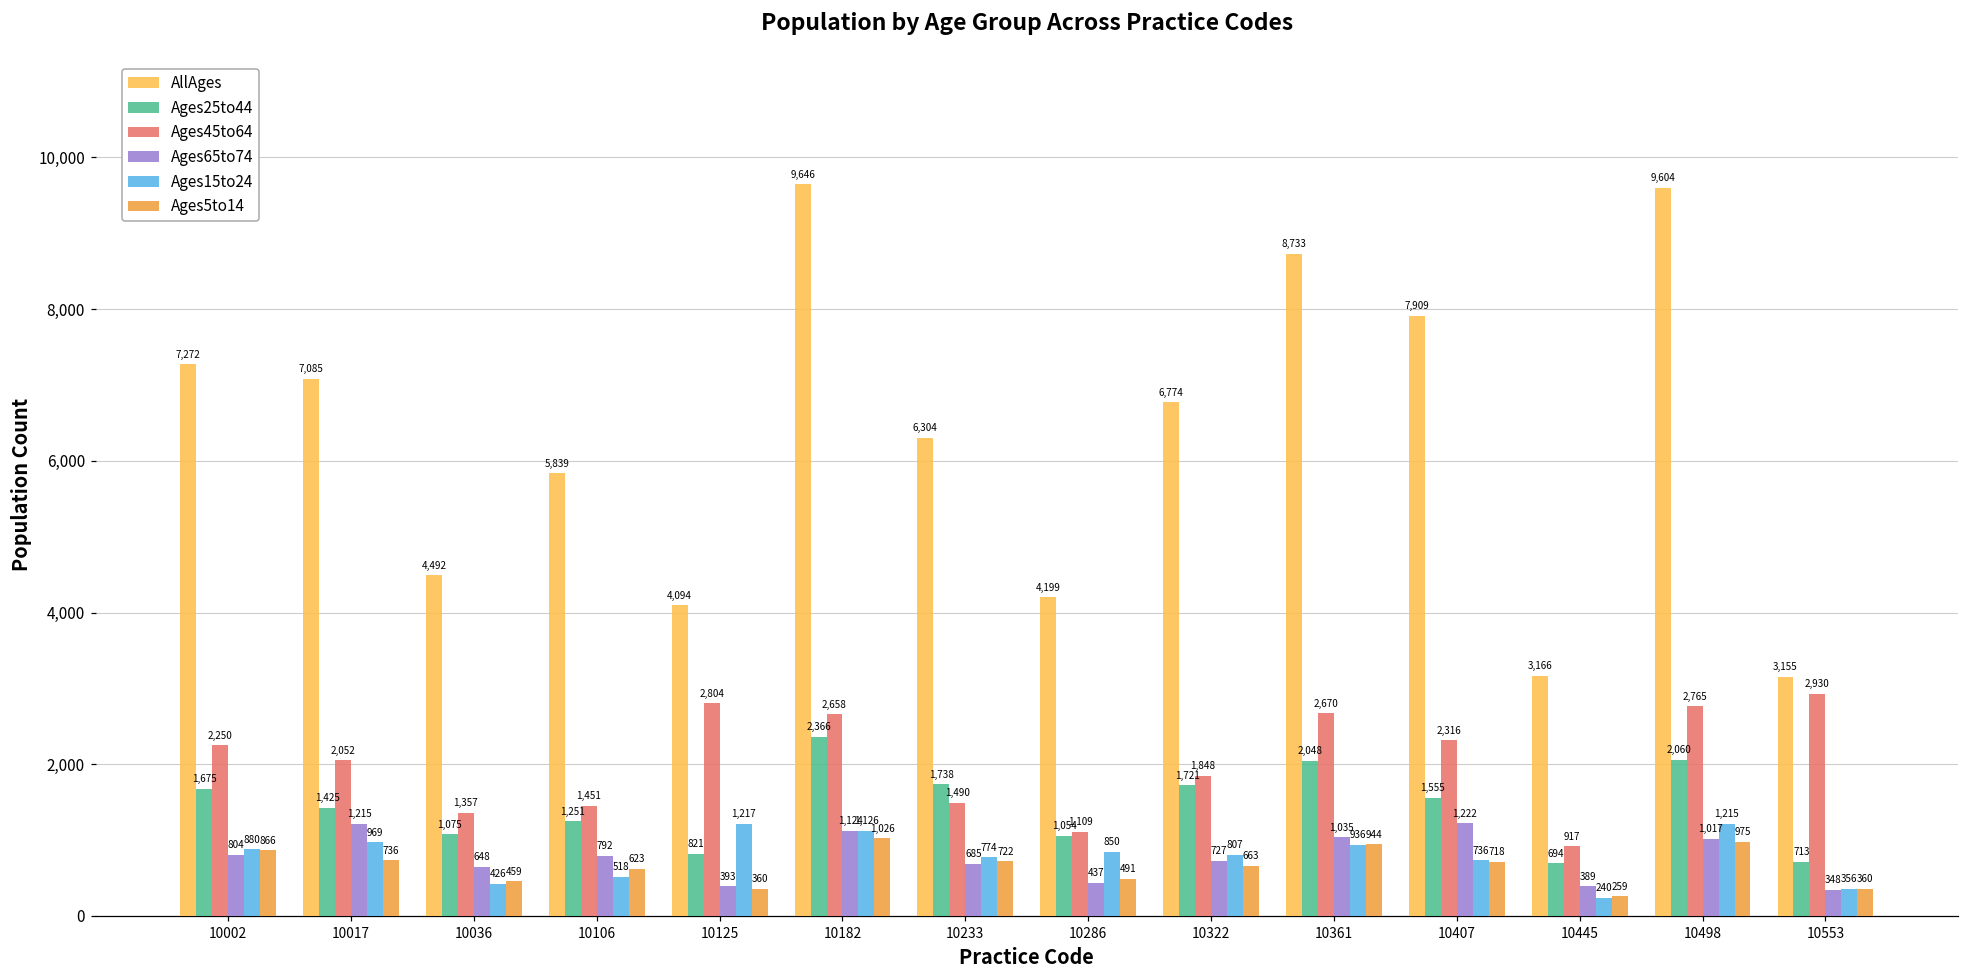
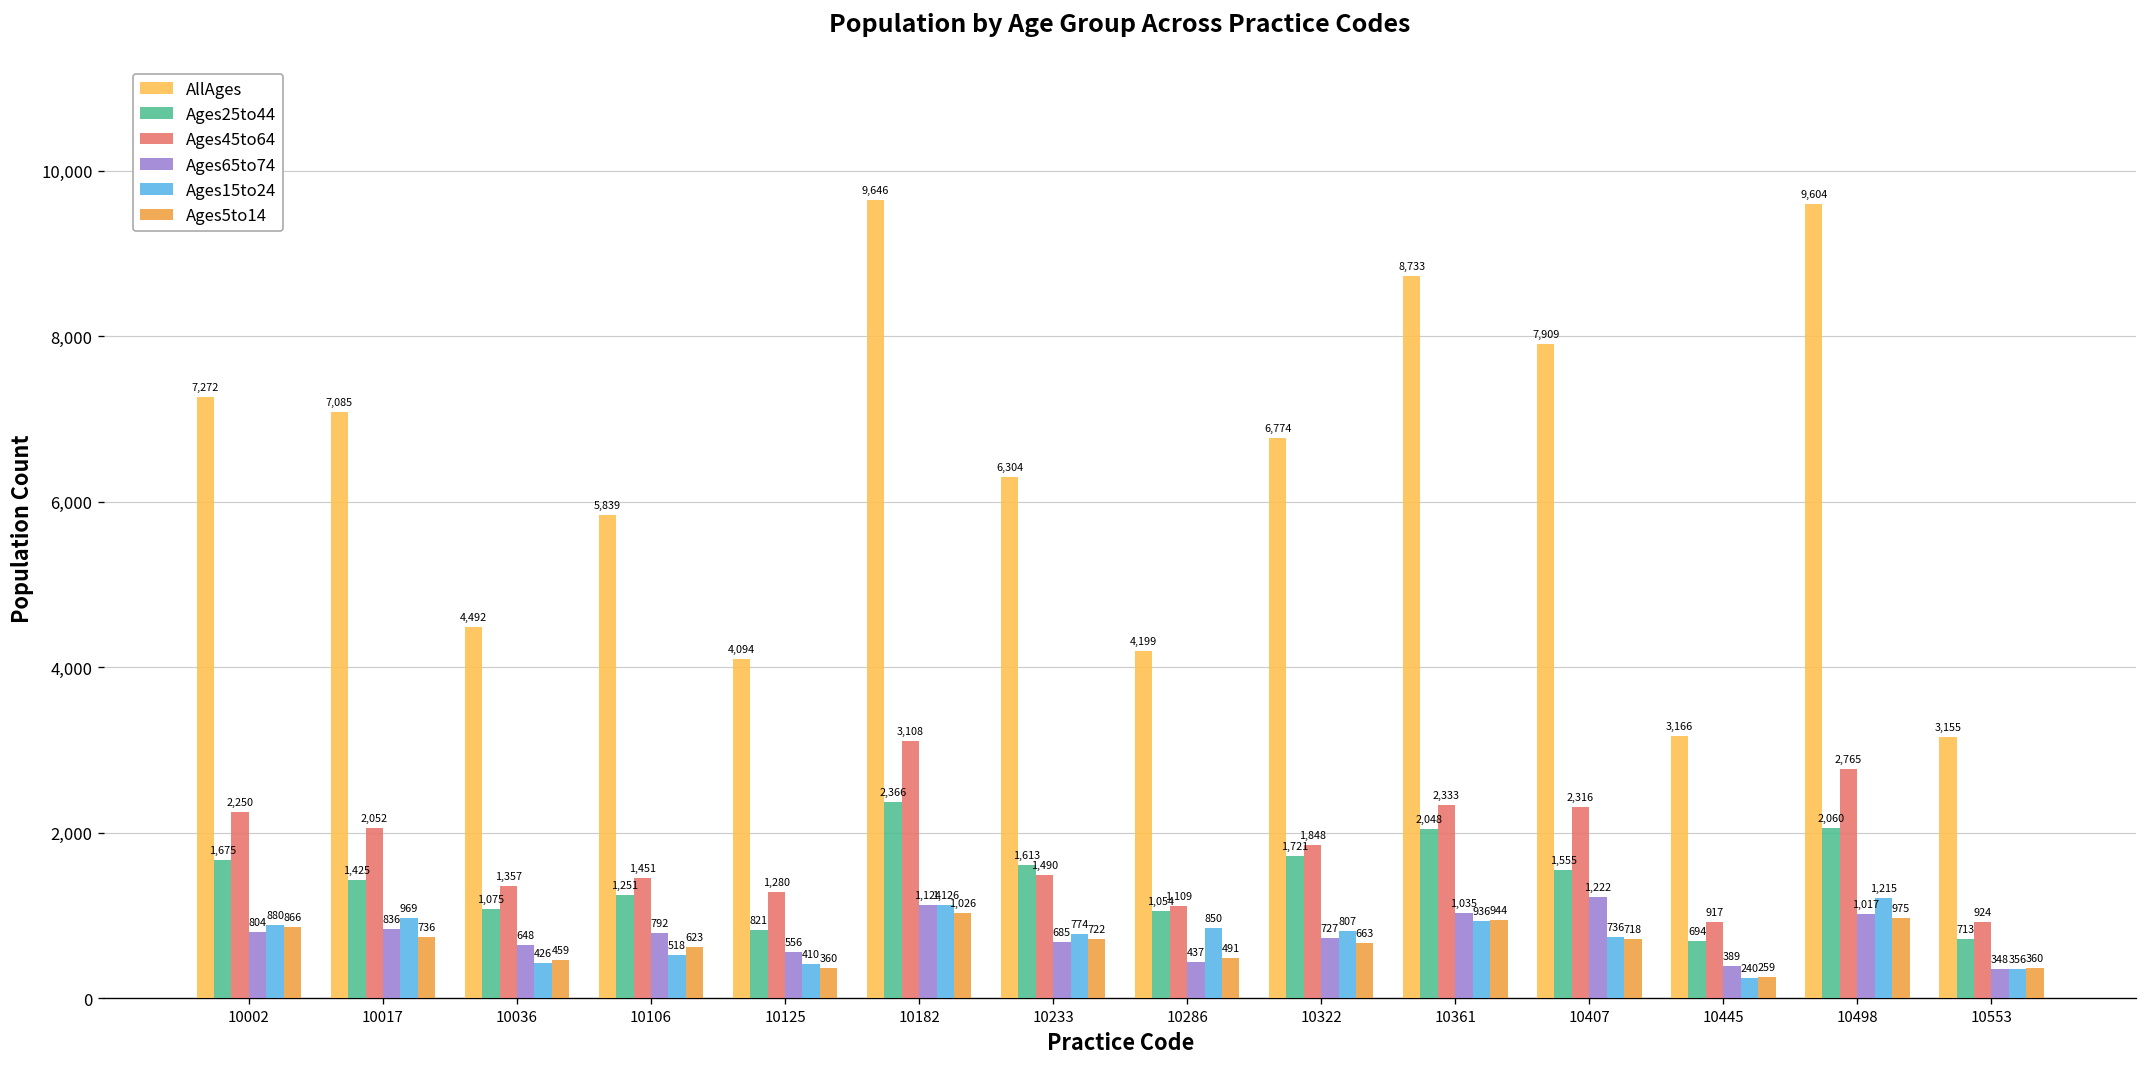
Ages65to74, 10017: 1,215 -> 836
Ages45to64, 10125: 2,804 -> 1,280
Ages65to74, 10125: 393 -> 556
Ages15to24, 10125: 1,217 -> 410
Ages45to64, 10182: 2,658 -> 3,108
Ages25to44, 10233: 1,738 -> 1,613
Ages45to64, 10361: 2,670 -> 2,333
Ages45to64, 10553: 2,930 -> 924
